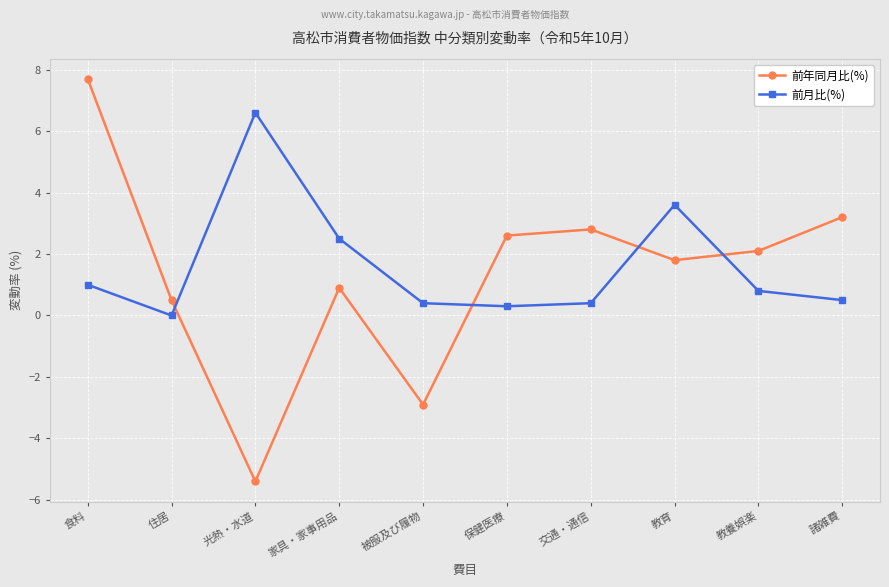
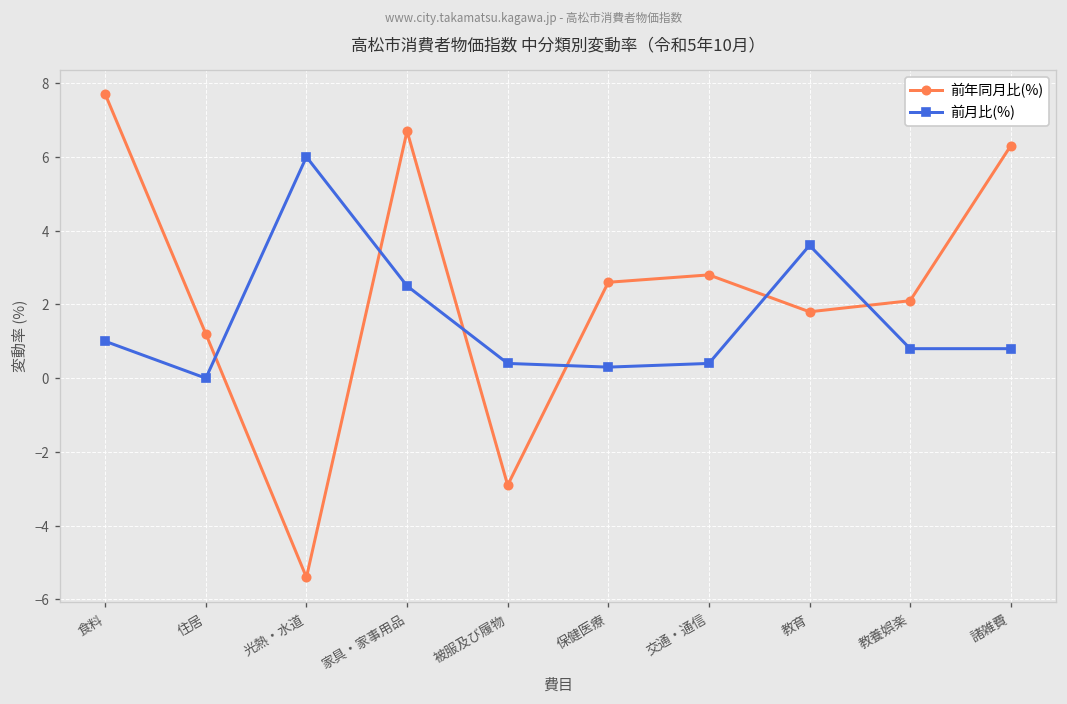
前年同月比(%), 住居: 0.5 -> 1.2
前月比(%), 光熱・水道: 6.6 -> 6.0
前年同月比(%), 家具・家事用品: 0.9 -> 6.7
前年同月比(%), 諸雑費: 3.2 -> 6.3
前月比(%), 諸雑費: 0.5 -> 0.8
